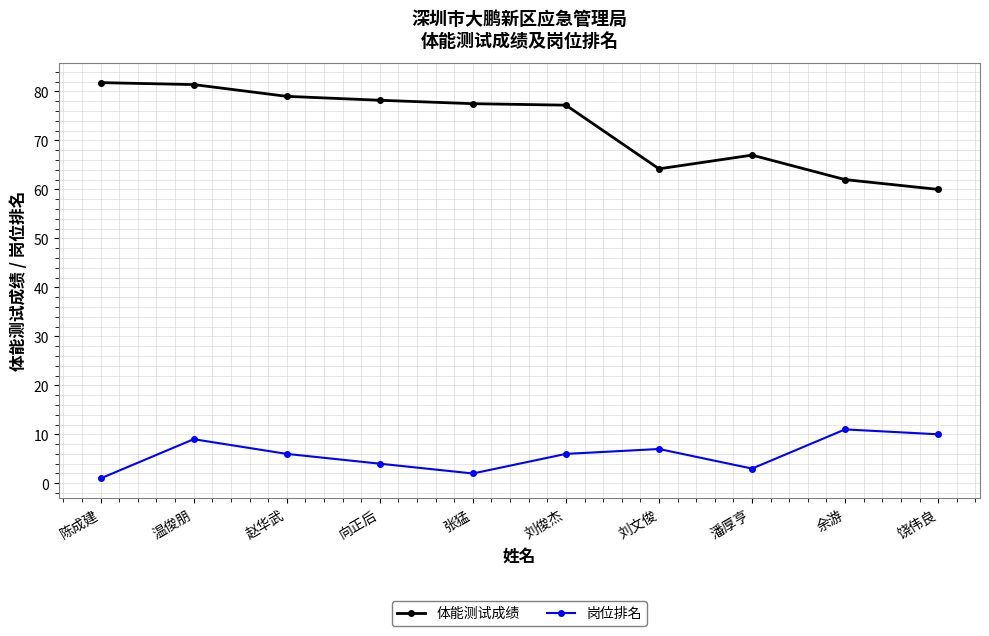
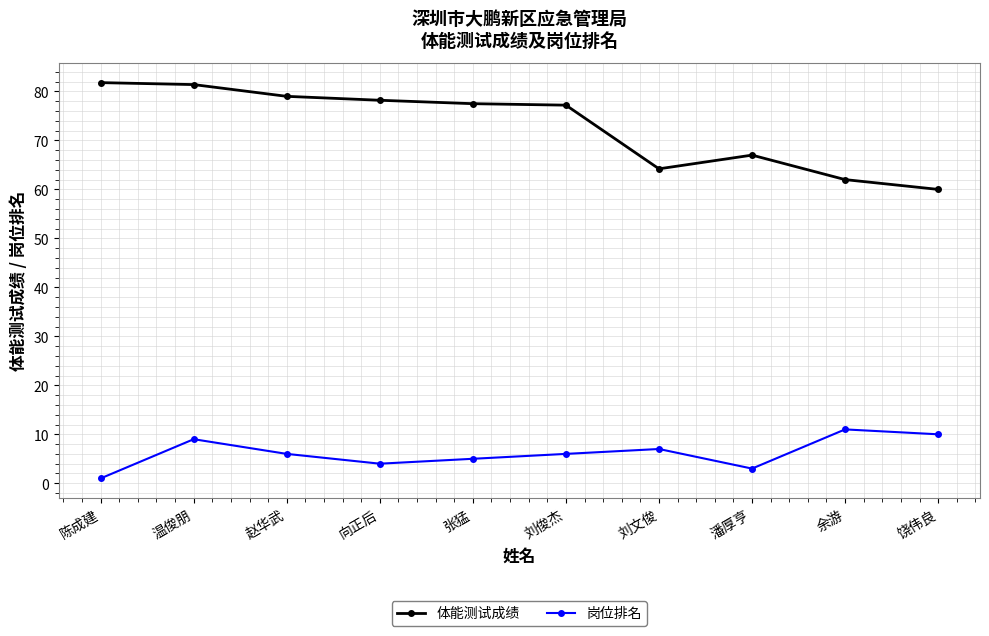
岗位排名, 张猛: 2 -> 5
